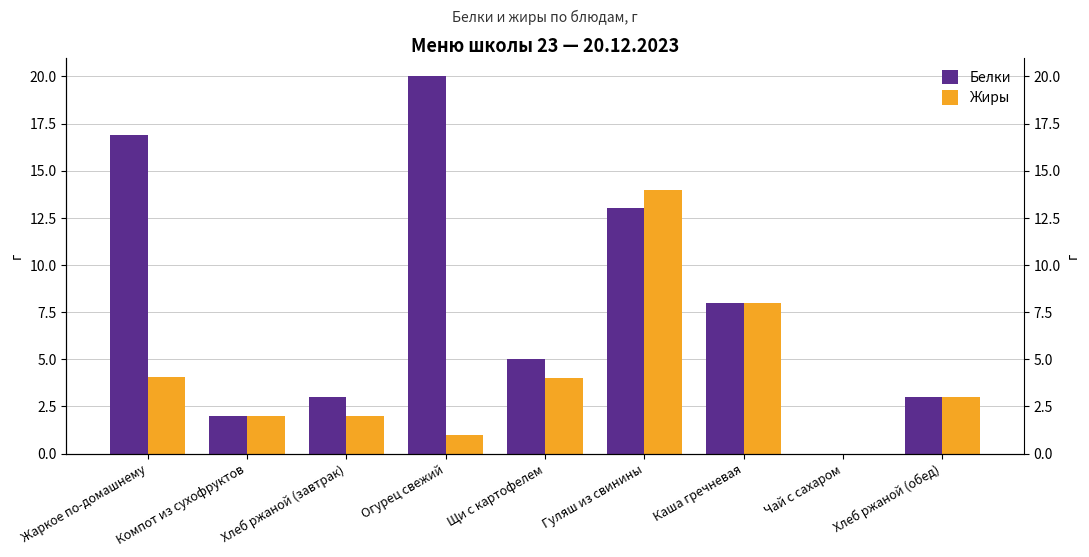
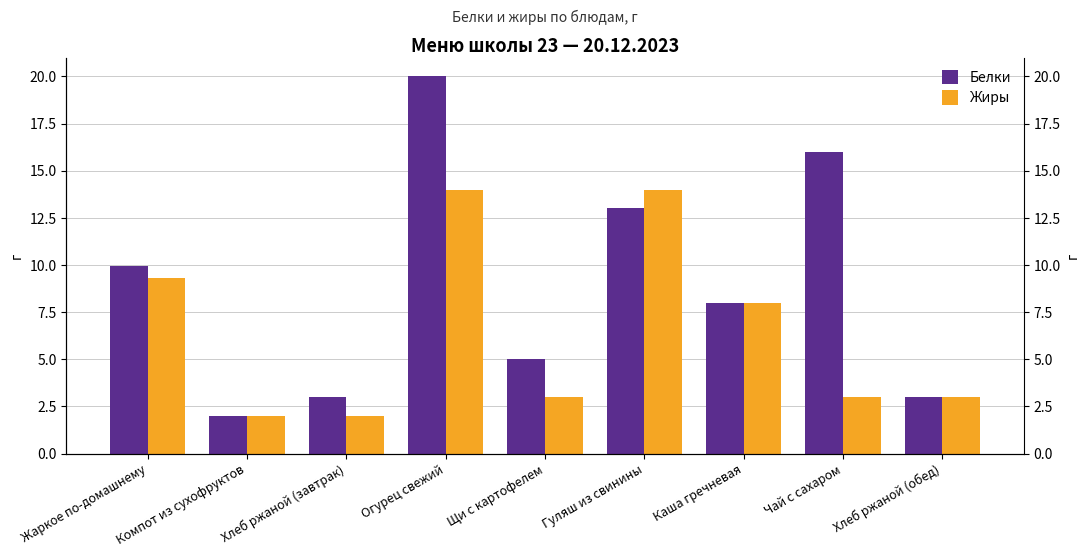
Белки, Жаркое по-домашнему: 16.9 -> 9.9
Жиры, Жаркое по-домашнему: 4.0 -> 9.3
Жиры, Огурец свежий: 1 -> 14
Жиры, Щи с картофелем: 4 -> 3
Белки, Чай с сахаром: 0 -> 16
Жиры, Чай с сахаром: 0 -> 3
